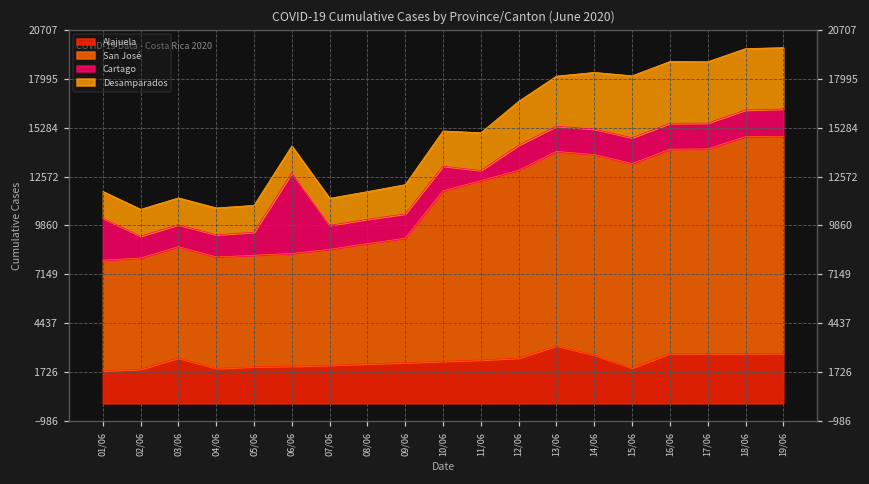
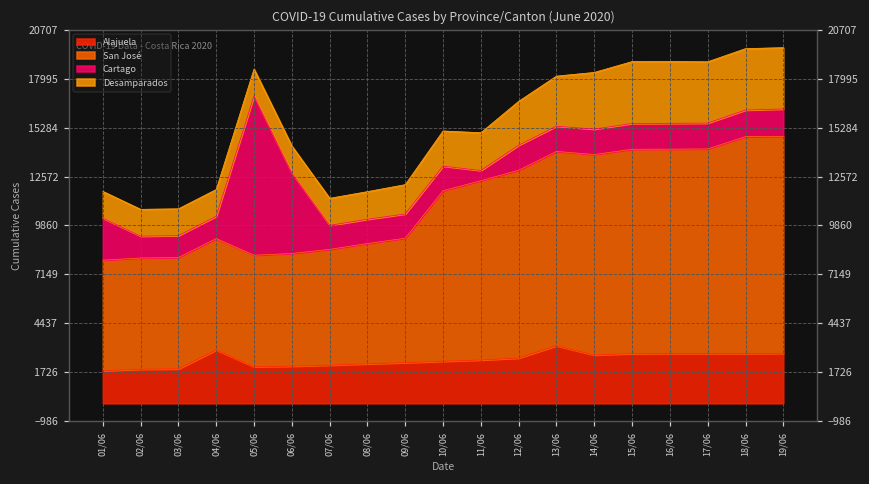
Alajuela, 03/06: 2500 -> 1900
Alajuela, 04/06: 1900 -> 3000
Cartago, 05/06: 1300 -> 8800
Alajuela, 15/06: 2000 -> 2800
